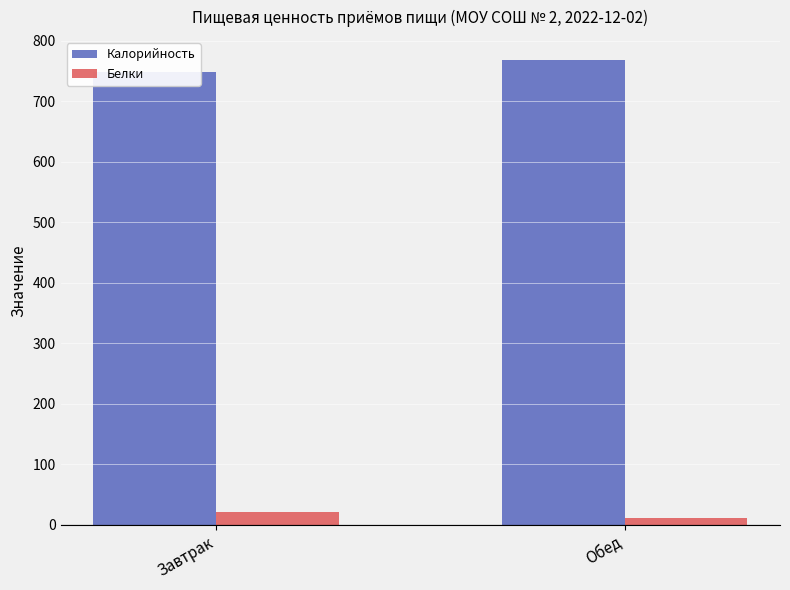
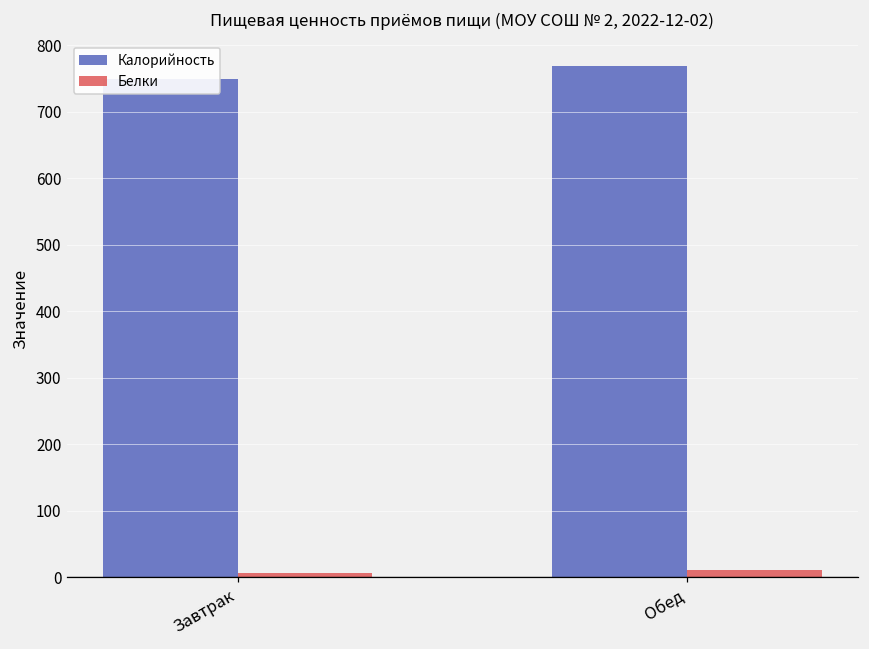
Белки, Завтрак: 20 -> 10
